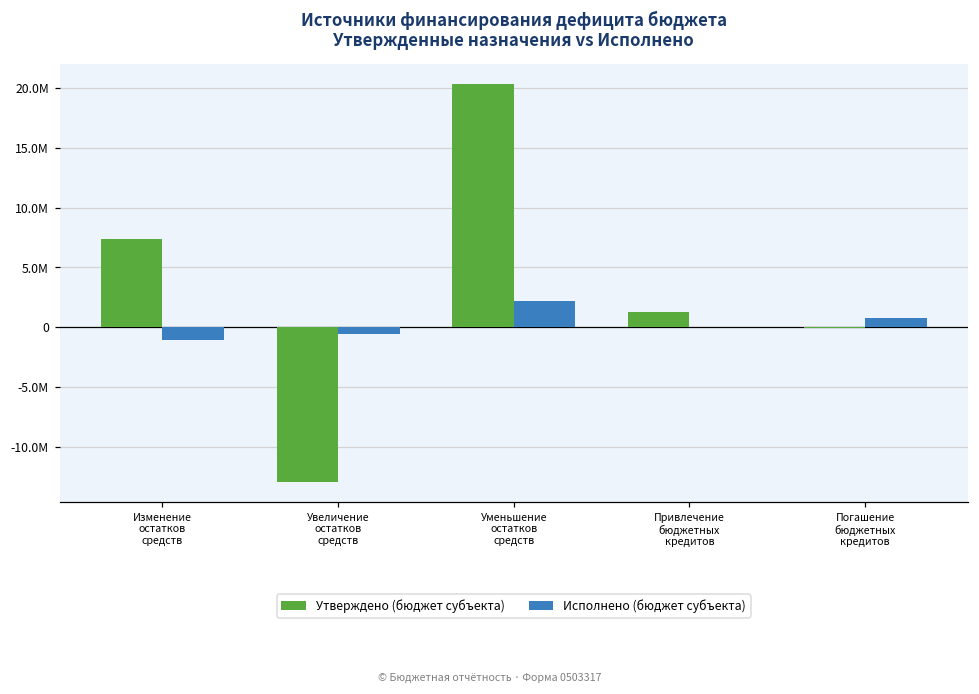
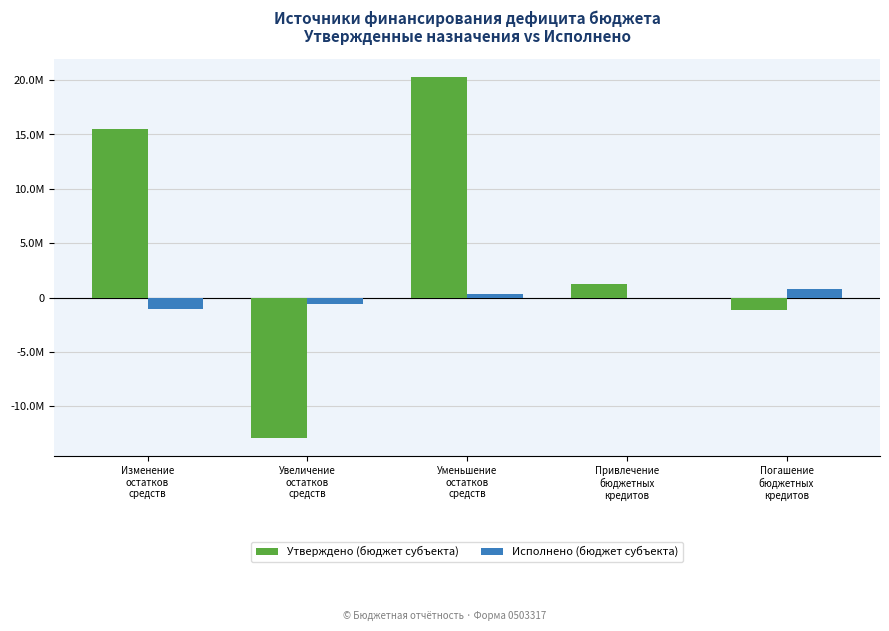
Утверждено (бюджет субъекта), Изменение остатков средств: 7400000 -> 15500000
Исполнено (бюджет субъекта), Уменьшение остатков средств: 2200000 -> 300000
Утверждено (бюджет субъекта), Погашение бюджетных кредитов: -100000 -> -1100000
